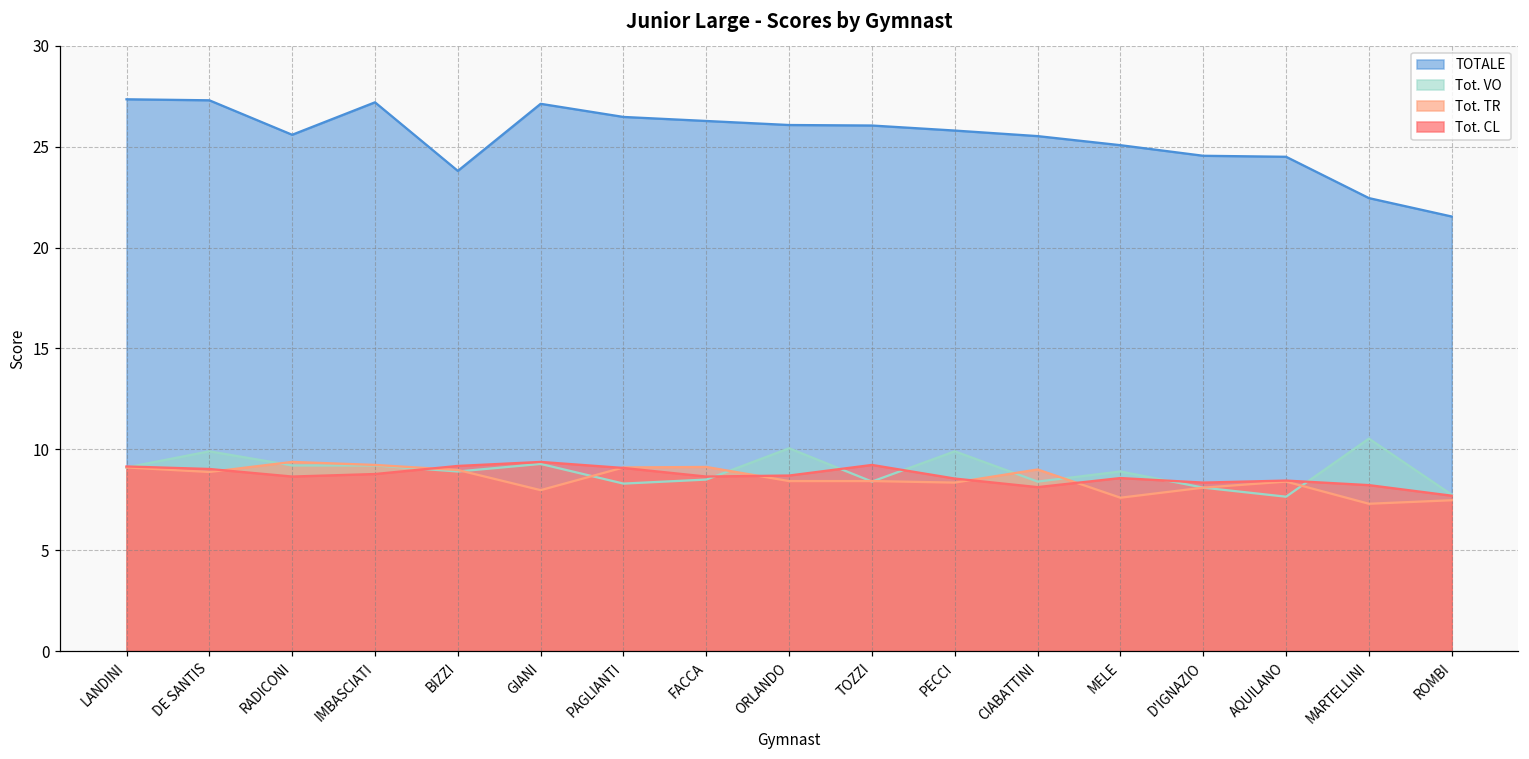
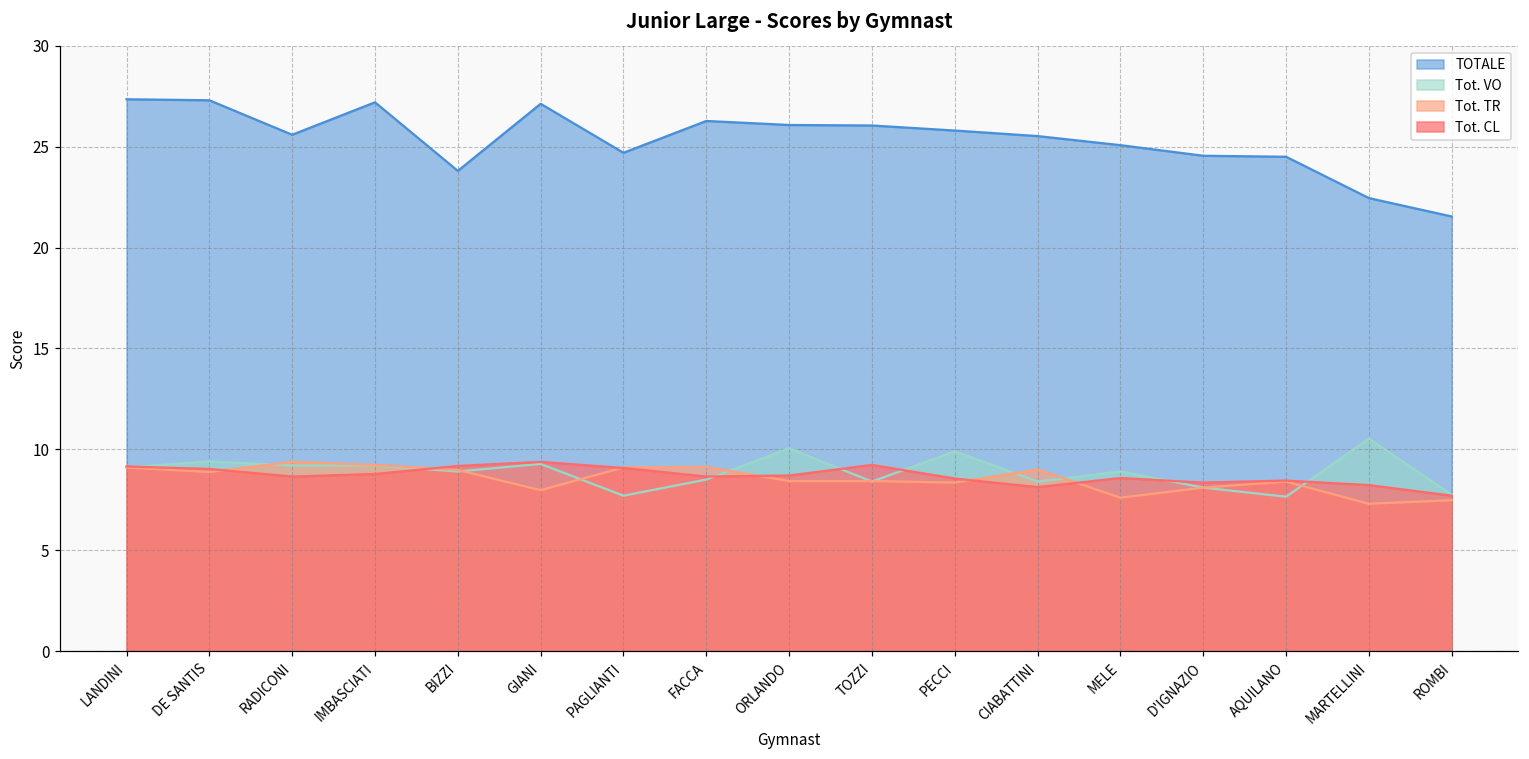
Tot. VO, DE SANTIS: 9.9 -> 9.4
TOTALE, PAGLIANTI: 26.5 -> 24.7
Tot. VO, PAGLIANTI: 8.3 -> 7.7
